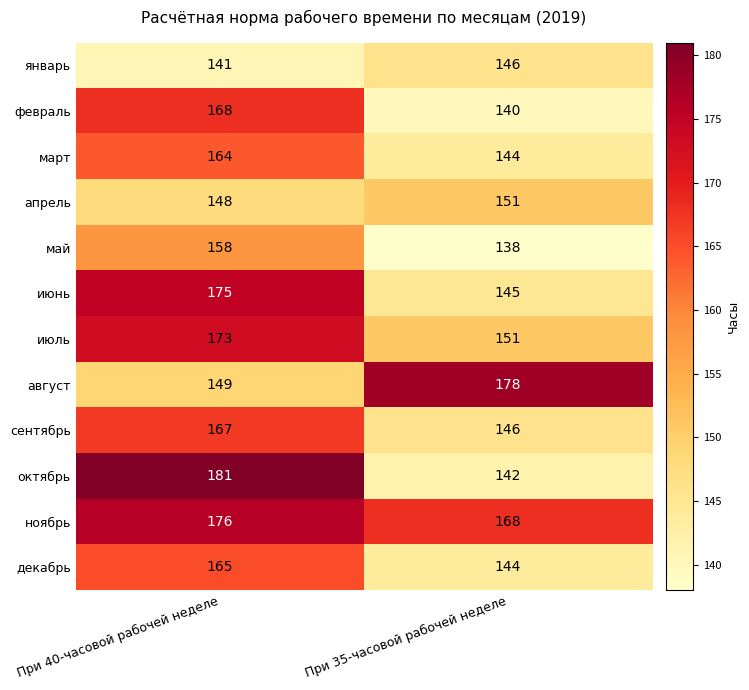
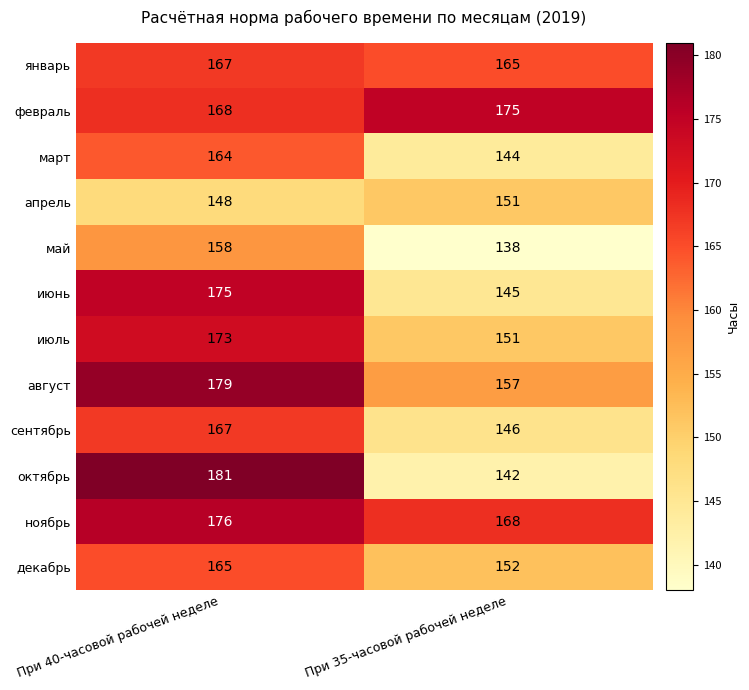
январь, При 40-часовой рабочей неделе: 141 -> 167
январь, При 35-часовой рабочей неделе: 146 -> 165
февраль, При 35-часовой рабочей неделе: 140 -> 175
август, При 40-часовой рабочей неделе: 149 -> 179
август, При 35-часовой рабочей неделе: 178 -> 157
декабрь, При 35-часовой рабочей неделе: 144 -> 152
